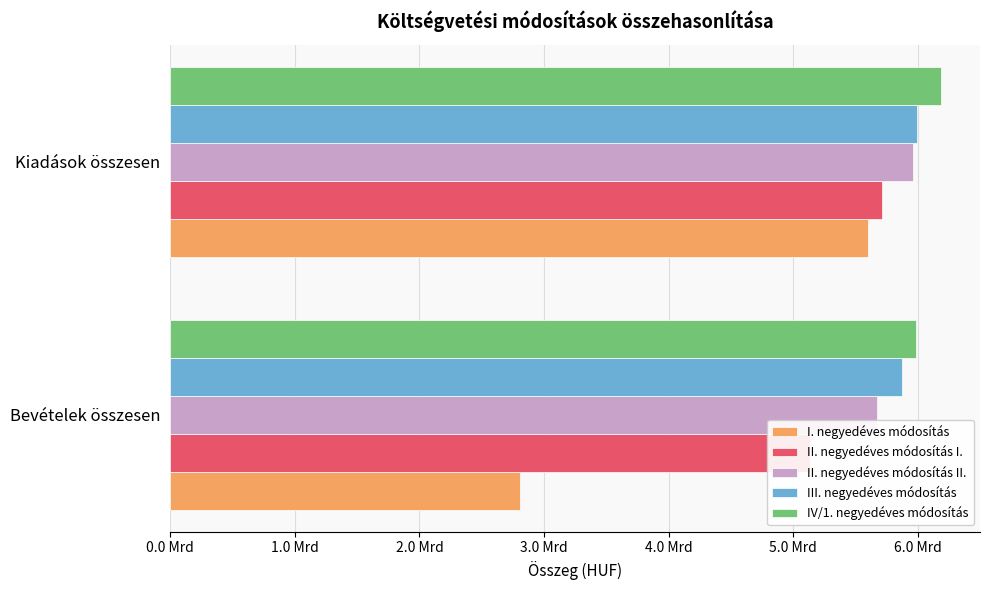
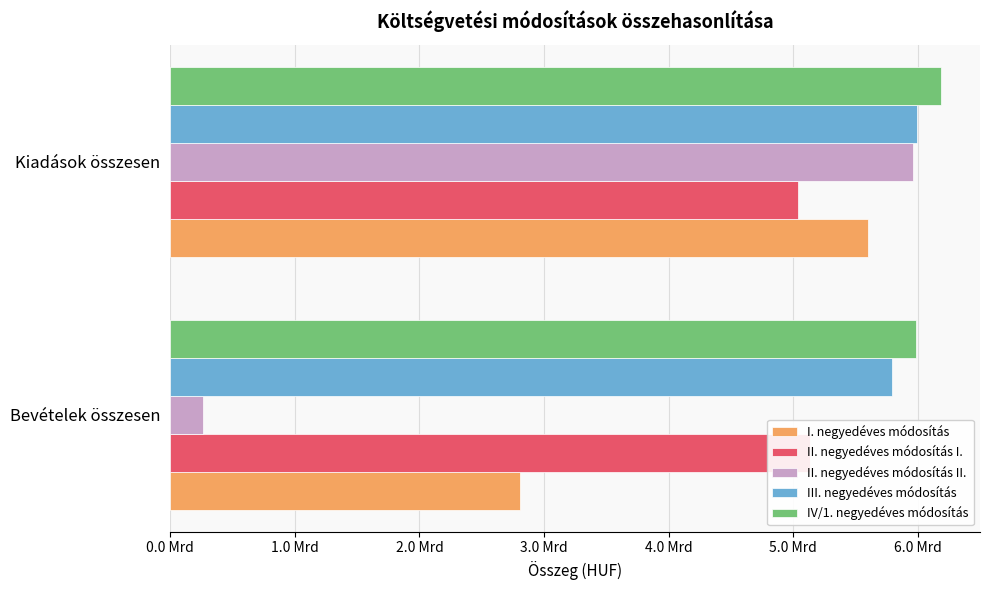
II. negyedéves módosítás I., Kiadások összesen: 5.71 Mrd -> 5.04 Mrd
III. negyedéves módosítás, Bevételek összesen: 5.87 Mrd -> 5.79 Mrd
II. negyedéves módosítás II., Bevételek összesen: 5.67 Mrd -> 0.26 Mrd
